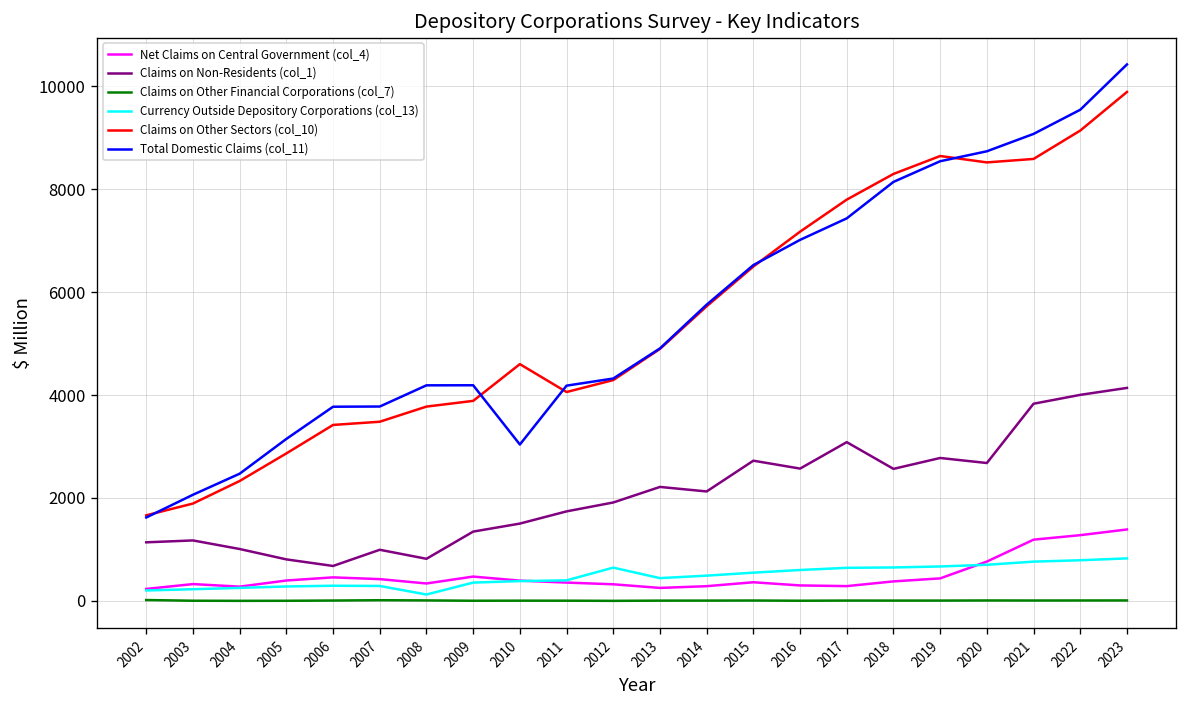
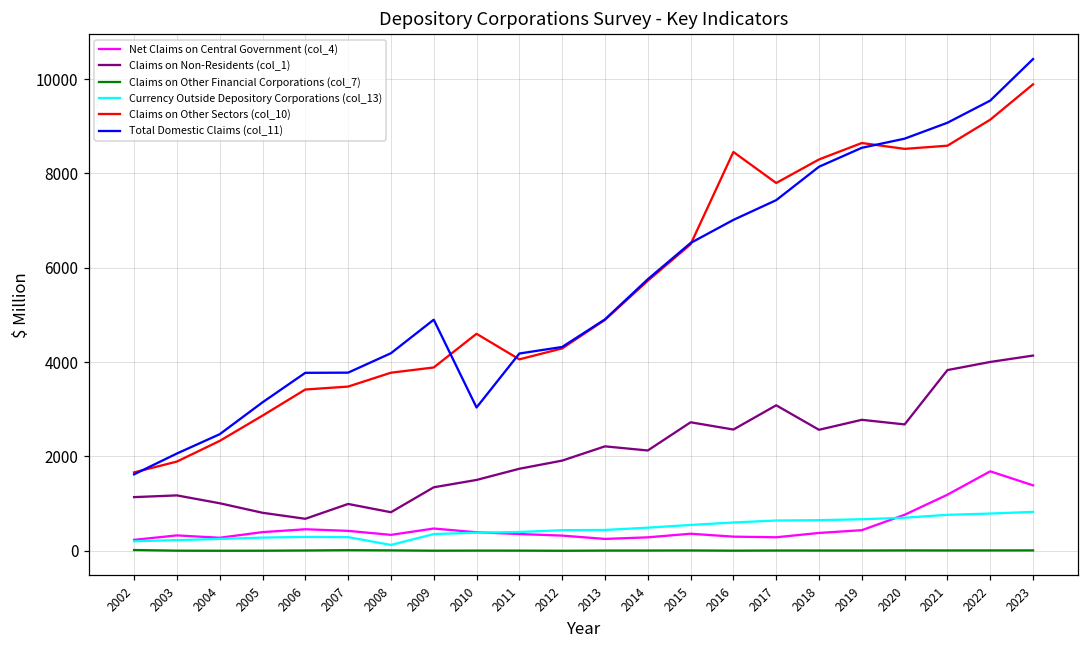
Total Domestic Claims (col_11), 2009: 4200 -> 4900
Currency Outside Depository Corporations (col_13), 2012: 600 -> 400
Claims on Other Sectors (col_10), 2016: 7200 -> 8500
Net Claims on Central Government (col_4), 2022: 1300 -> 1700
